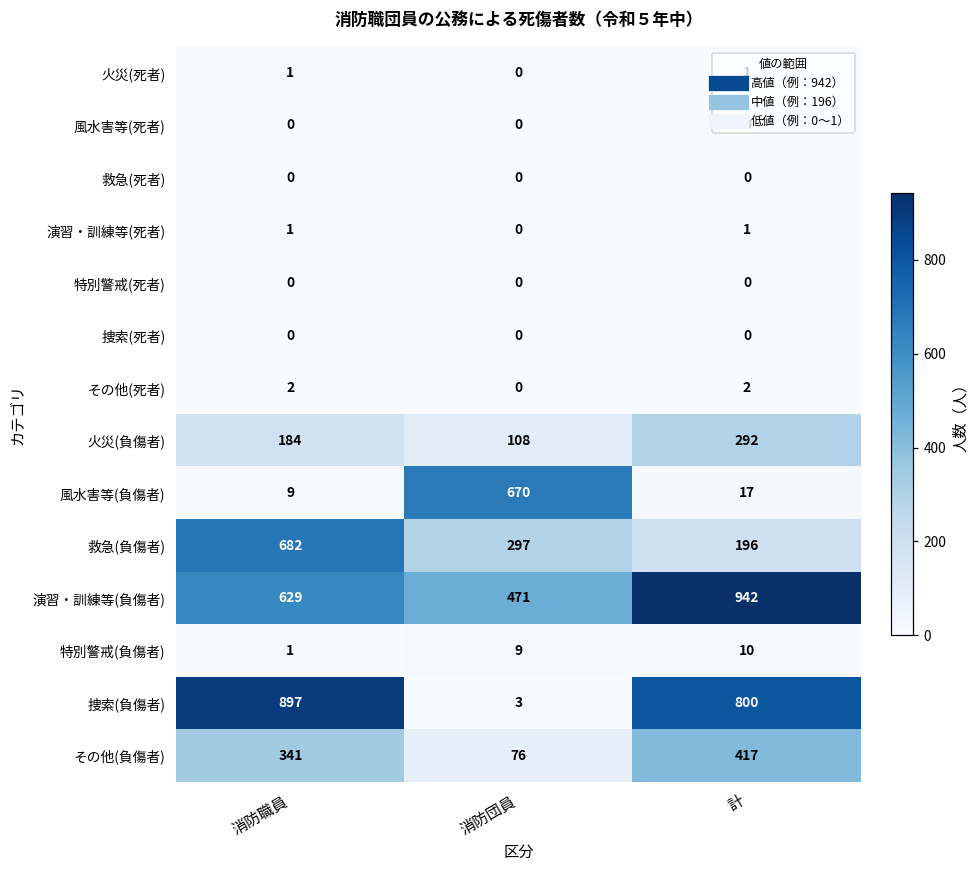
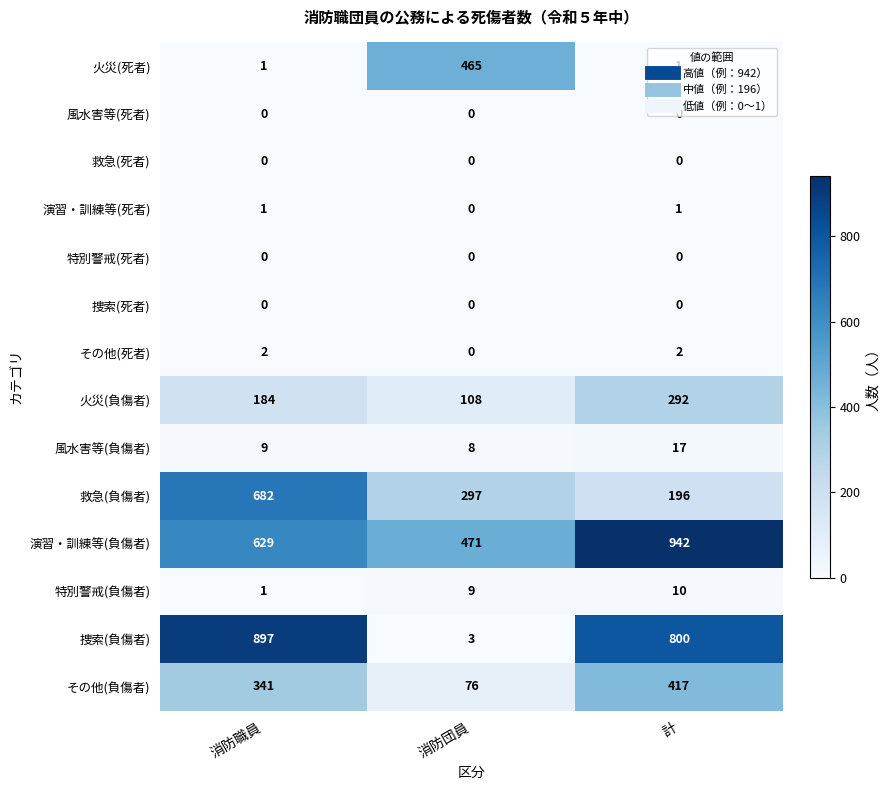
火災(死者), 消防団員: 0 -> 465
風水害等(負傷者), 消防団員: 670 -> 8
